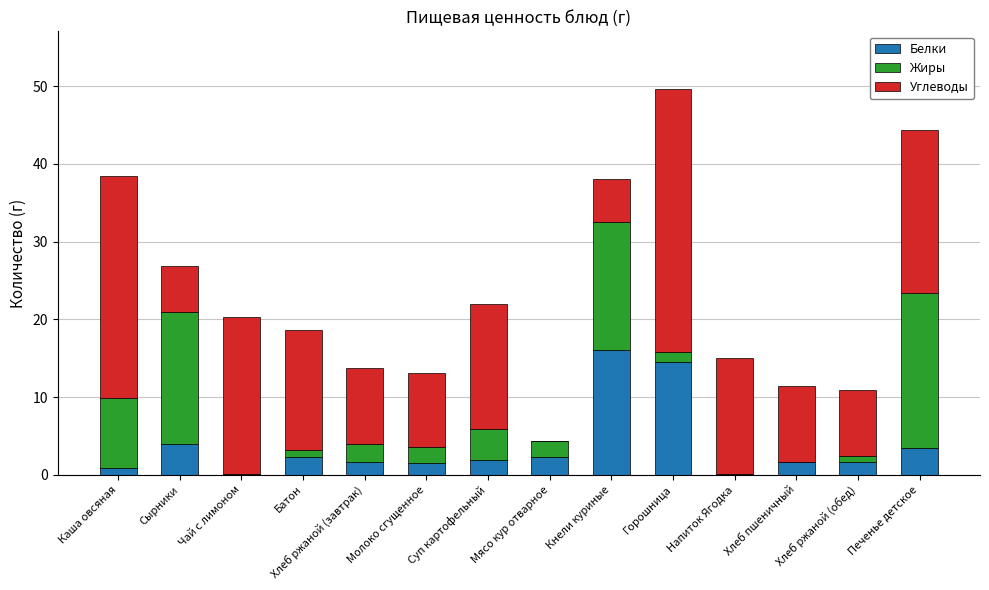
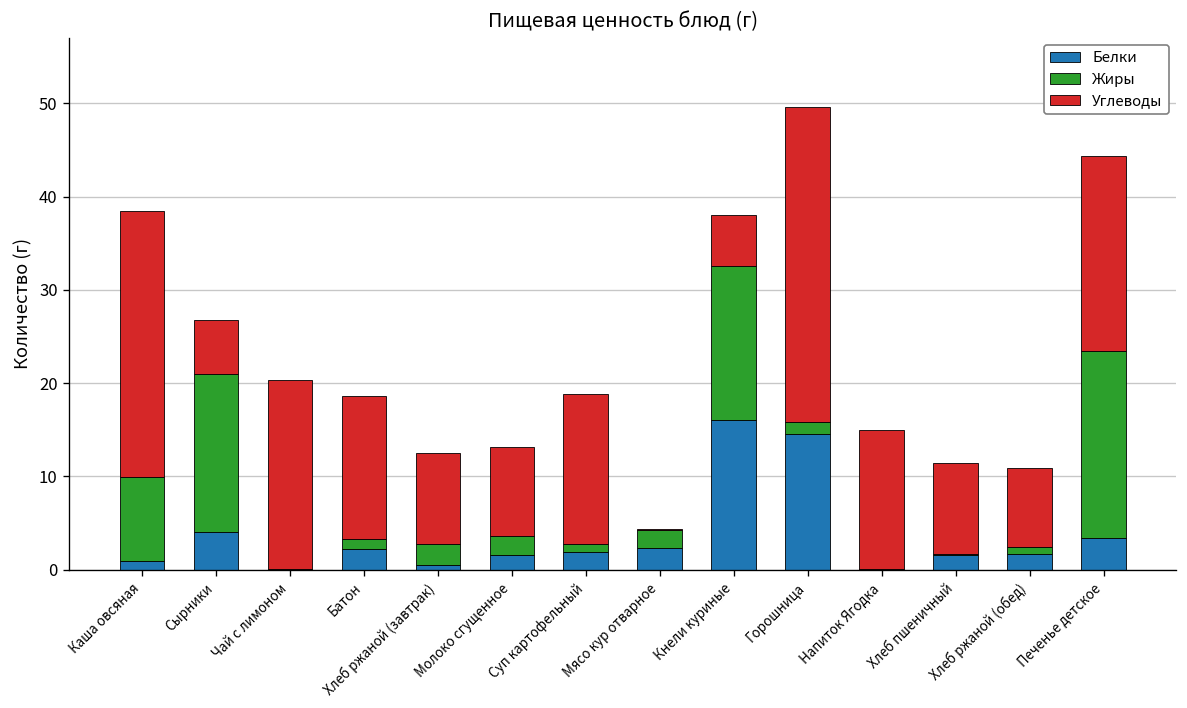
Белки, Хлеб ржаной (завтрак): 2 -> 1
Жиры, Суп картофельный: 4 -> 1
